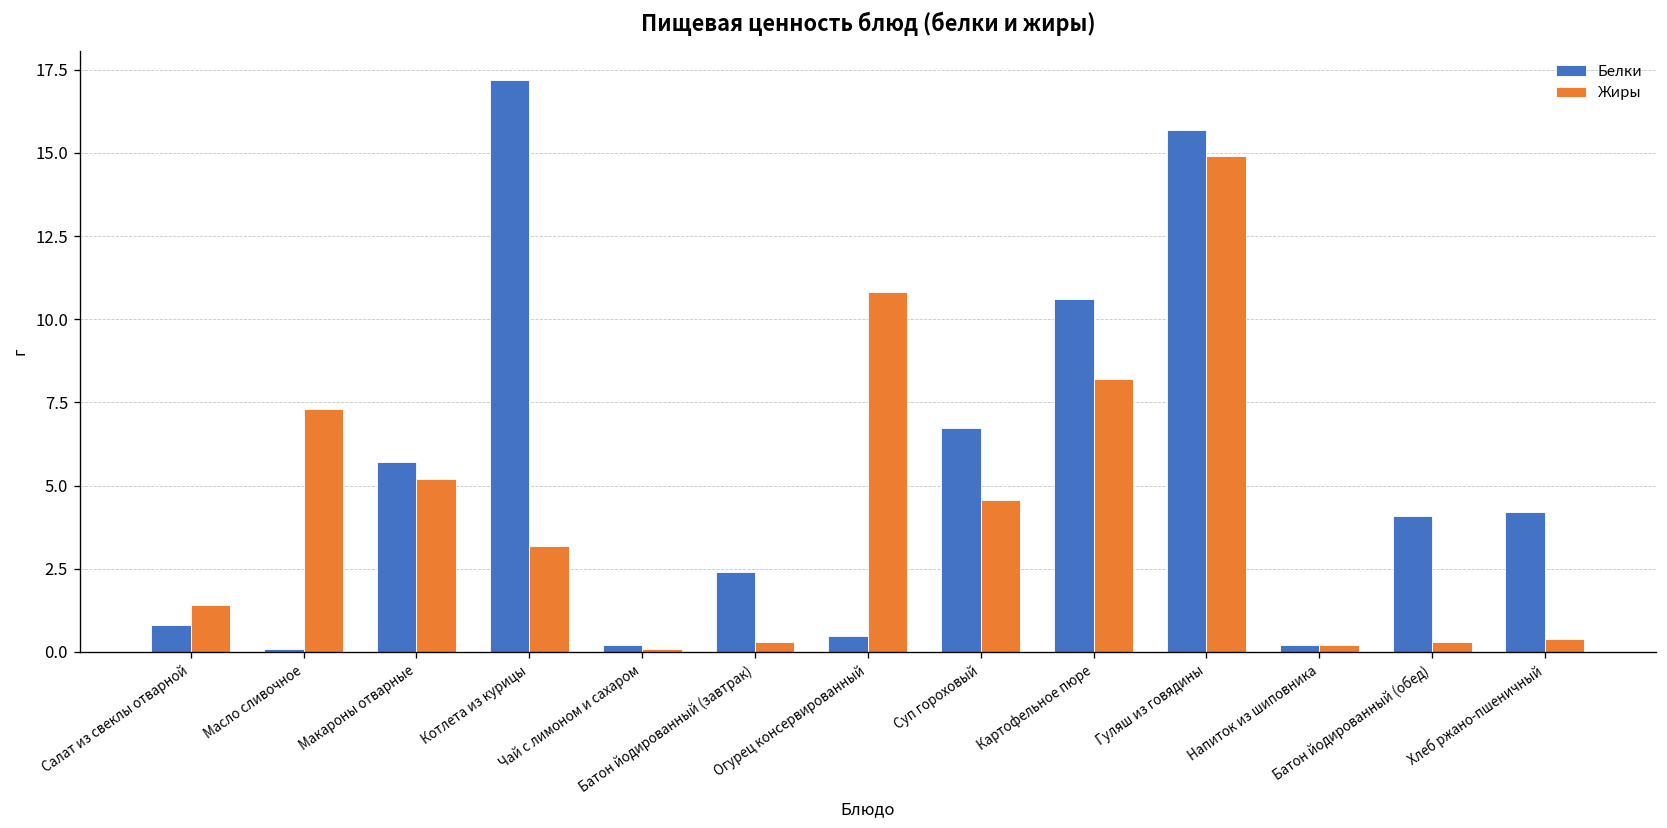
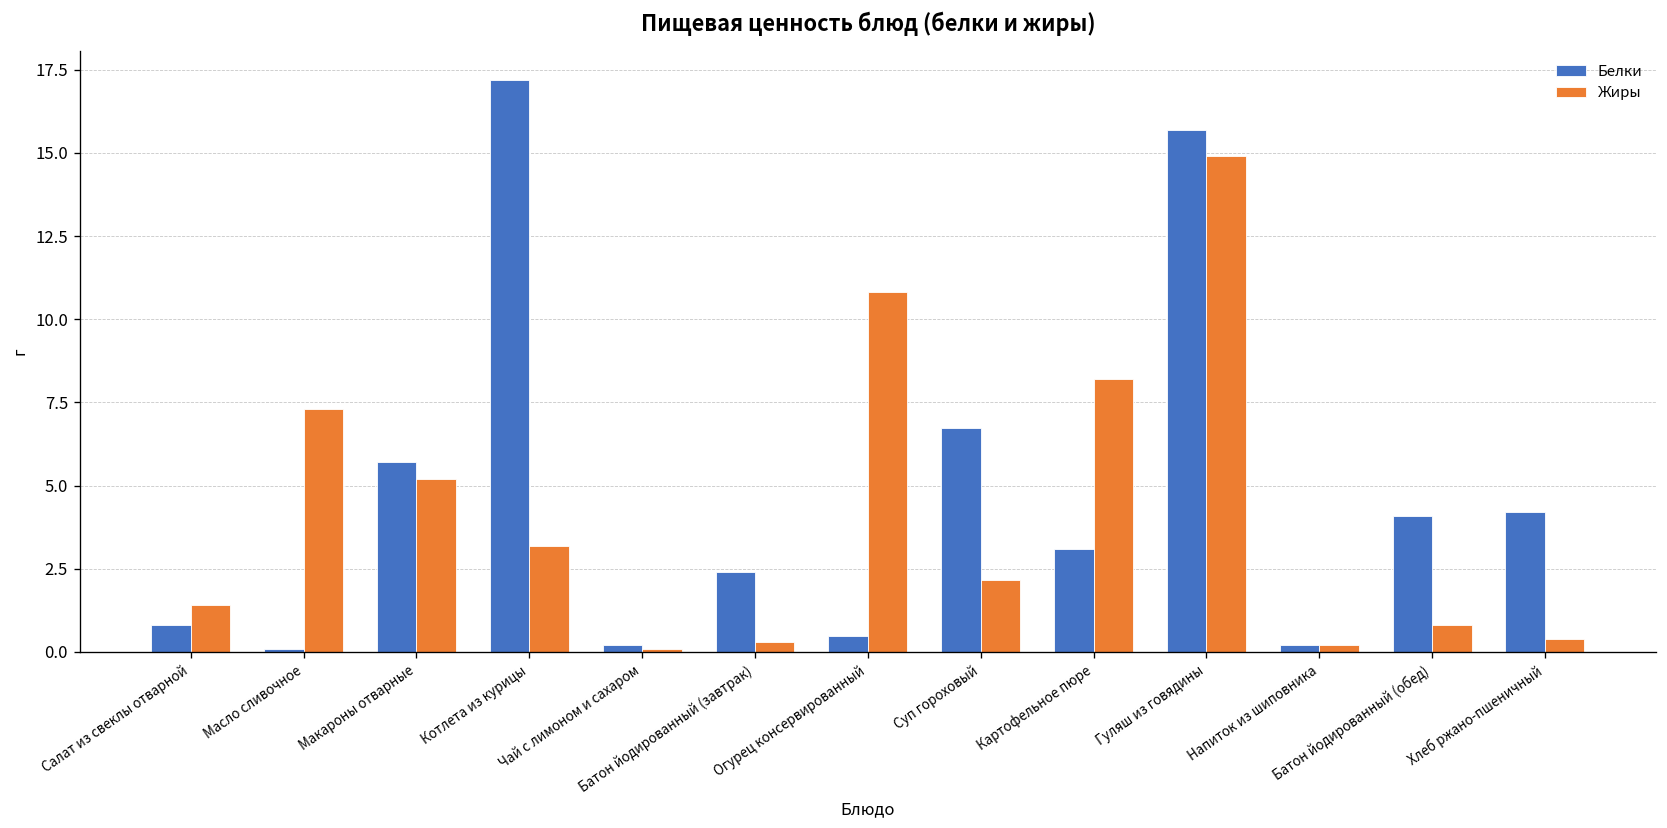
Жиры, Суп гороховый: 4.6 -> 2.2
Белки, Картофельное пюре: 10.6 -> 3.1
Жиры, Батон йодированный (обед): 0.3 -> 0.8
